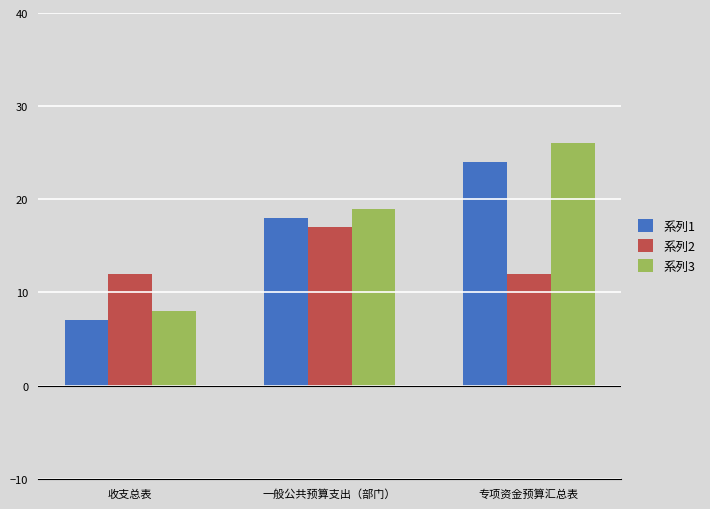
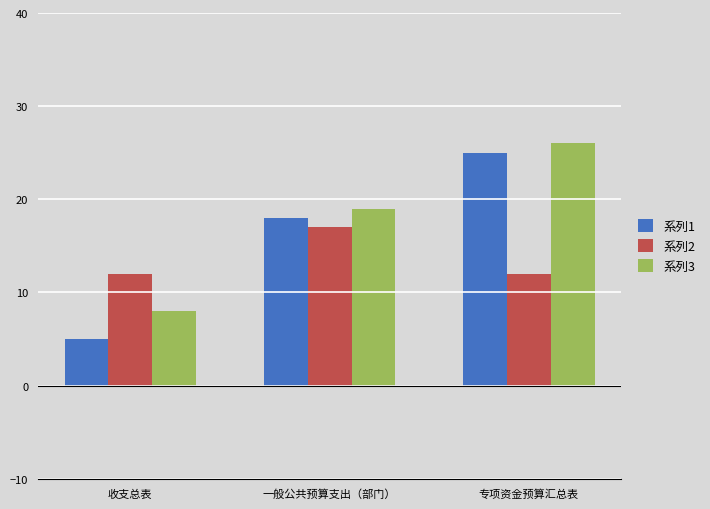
系列1, 收支总表: 7 -> 5
系列1, 专项资金预算汇总表: 24 -> 25
